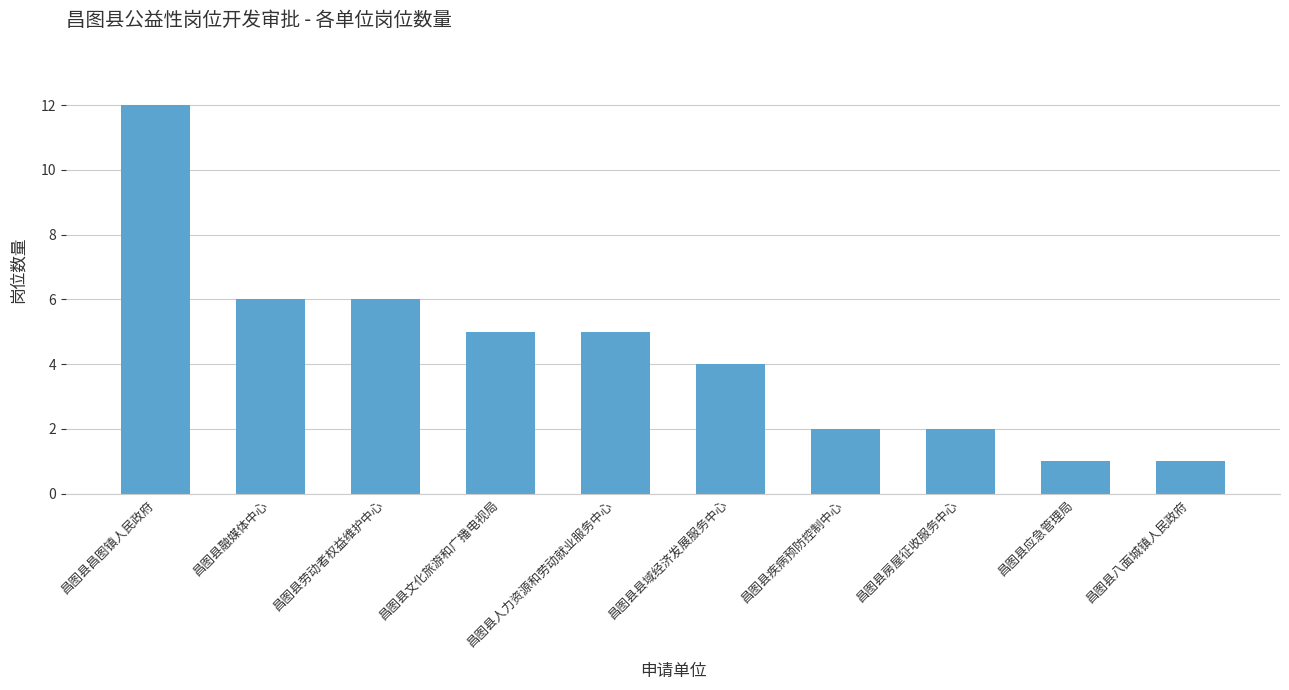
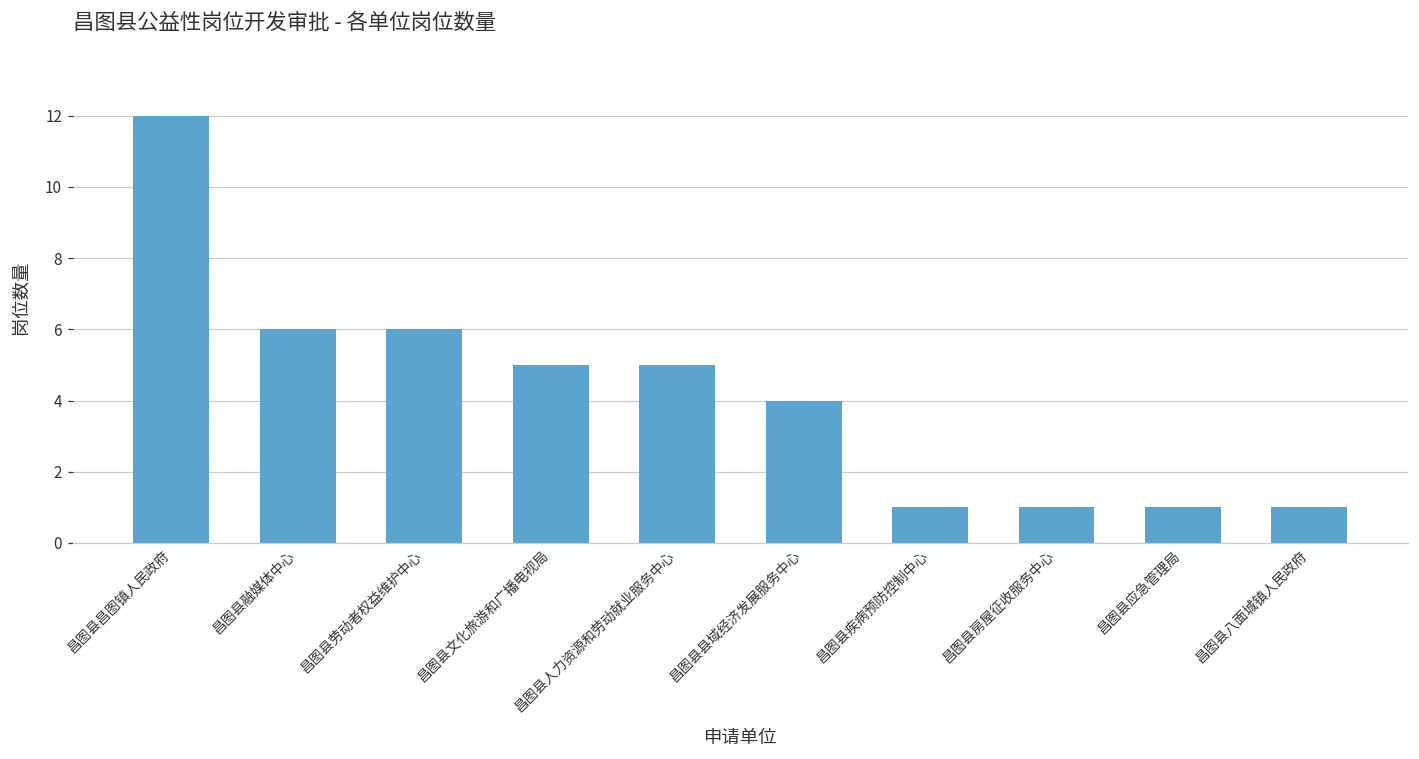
昌图县疾病预防控制中心: 2 -> 1
昌图县房屋征收服务中心: 2 -> 1
